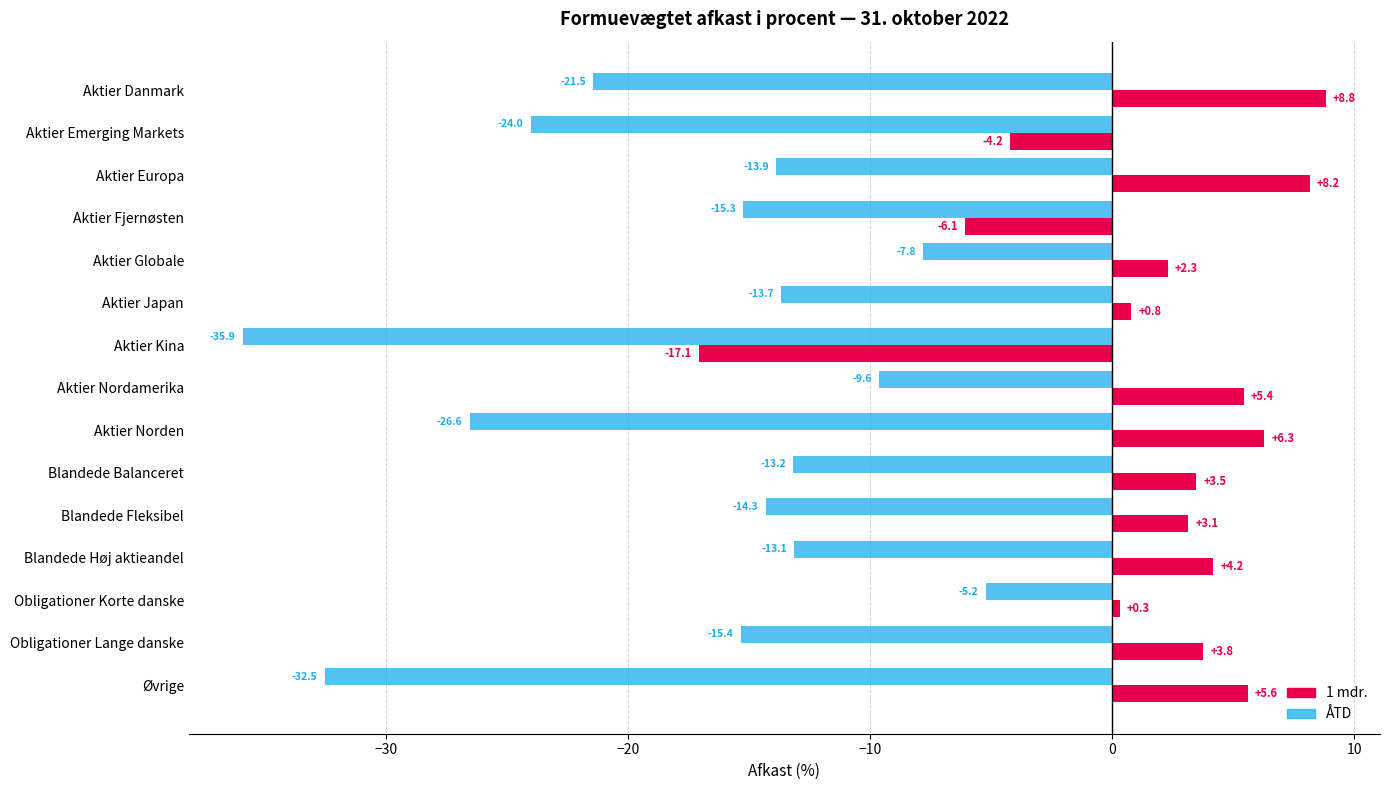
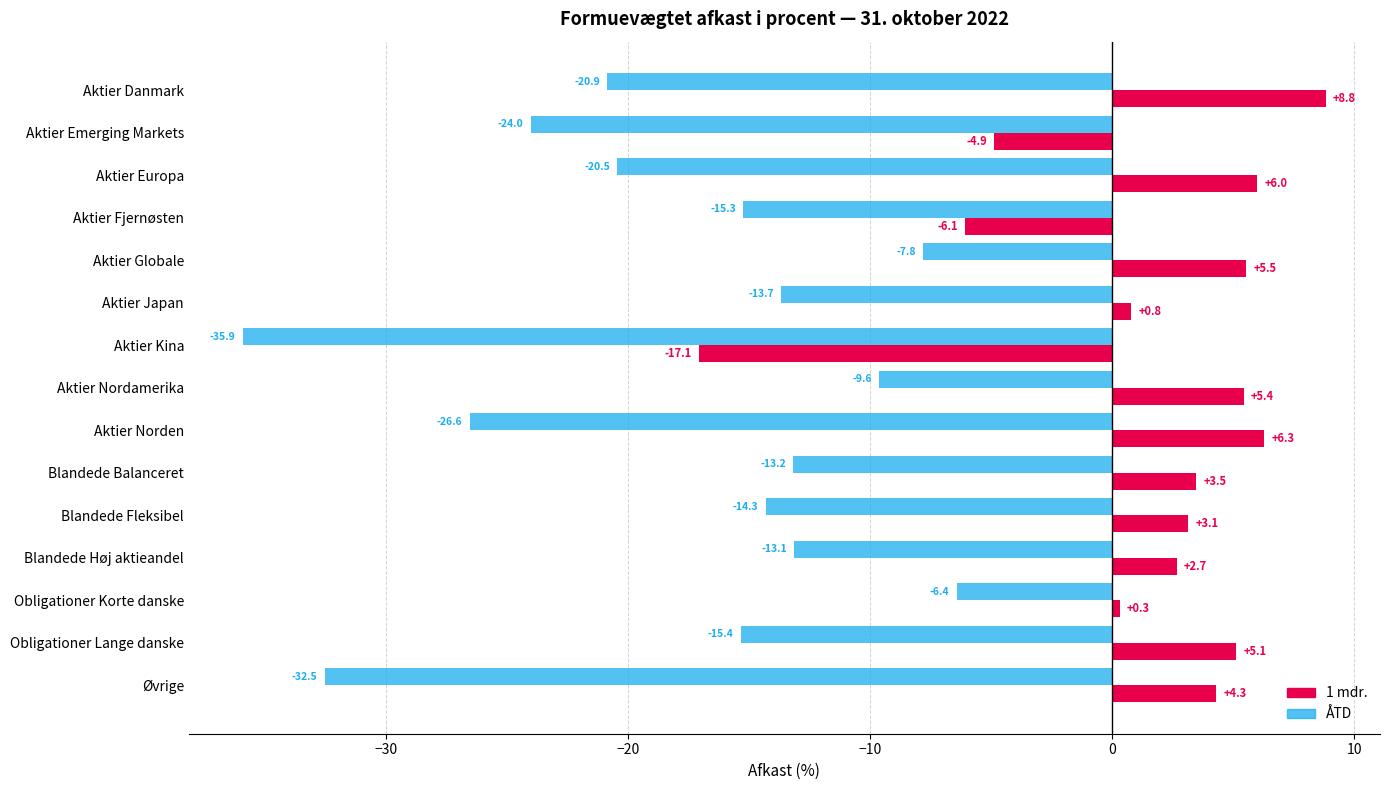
ÅTD, Aktier Danmark: -21.5 -> -20.9
1 mdr., Aktier Emerging Markets: -4.2 -> -4.9
ÅTD, Aktier Europa: -13.9 -> -20.5
1 mdr., Aktier Europa: +8.2 -> +6.0
1 mdr., Aktier Globale: +2.3 -> +5.5
1 mdr., Blandede Høj aktieandel: +4.2 -> +2.7
ÅTD, Obligationer Korte danske: -5.2 -> -6.4
1 mdr., Obligationer Lange danske: +3.8 -> +5.1
1 mdr., Øvrige: +5.6 -> +4.3
